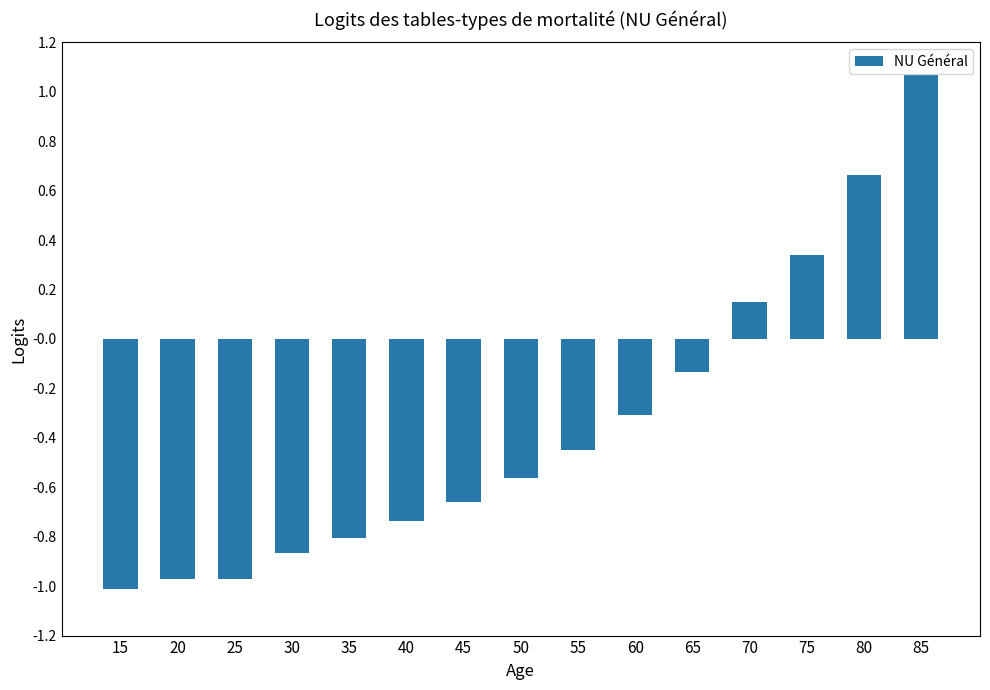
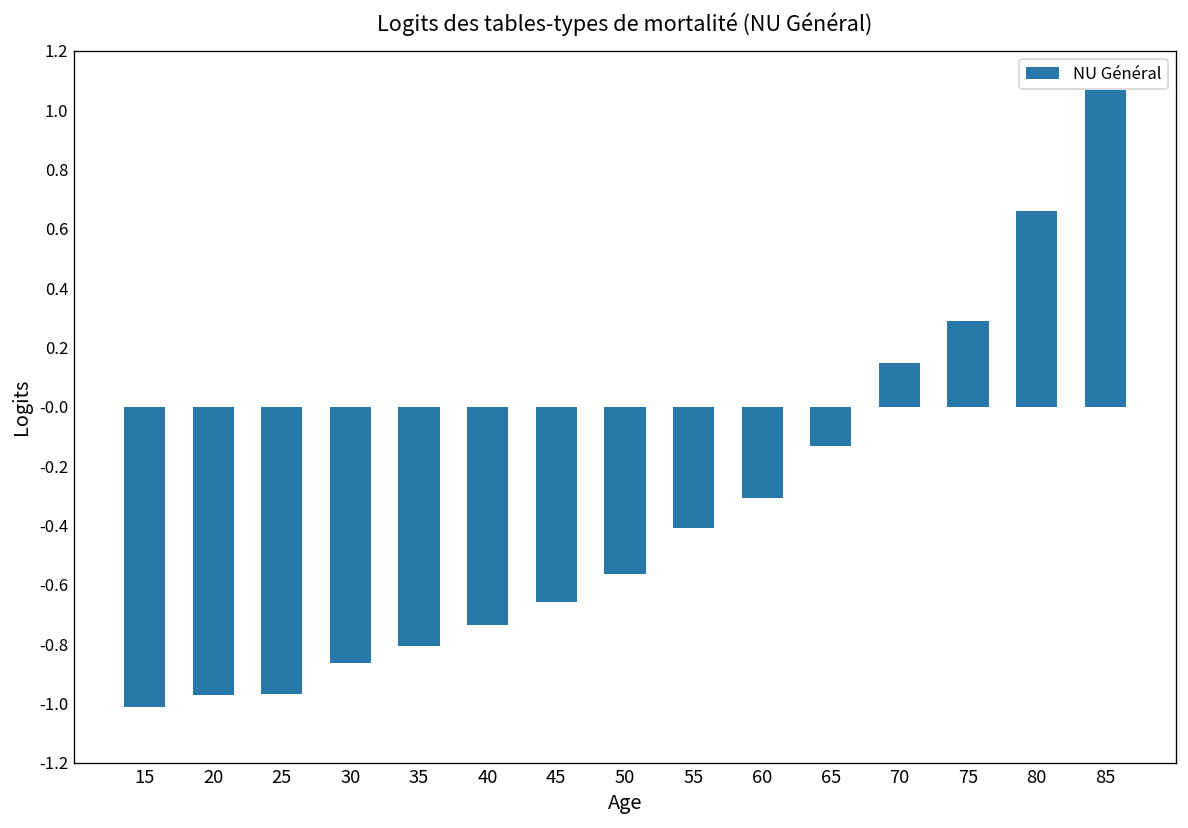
55: -0.45 -> -0.41
75: 0.34 -> 0.29
